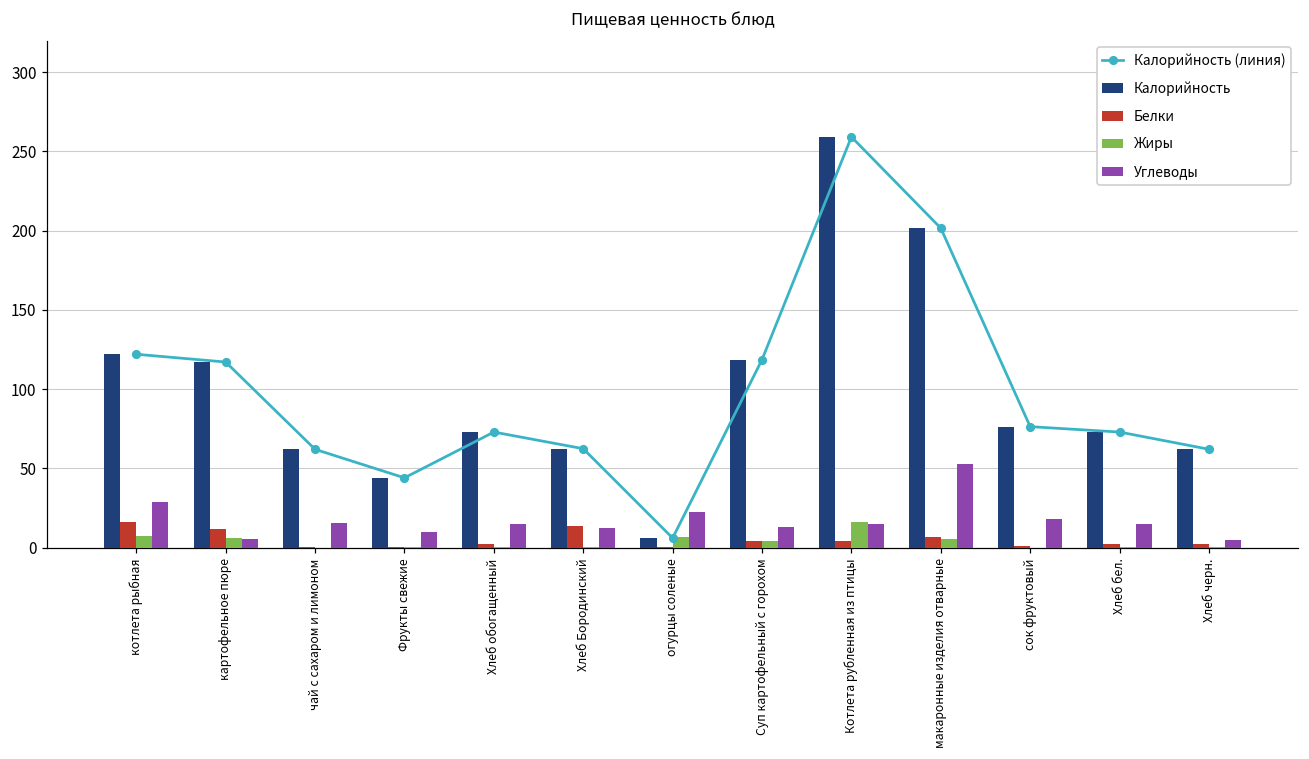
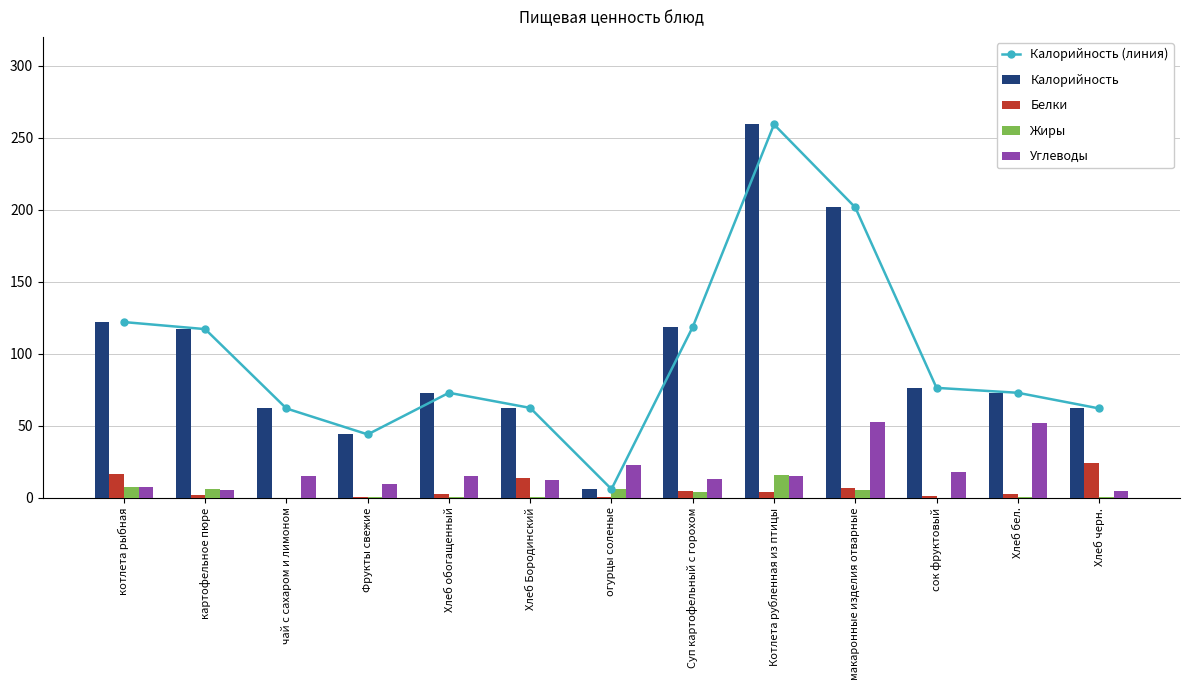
Углеводы, котлета рыбная: 29 -> 7
Белки, картофельное пюре: 12 -> 2
Углеводы, Хлеб бел.: 15 -> 52
Белки, Хлеб черн.: 2 -> 24
